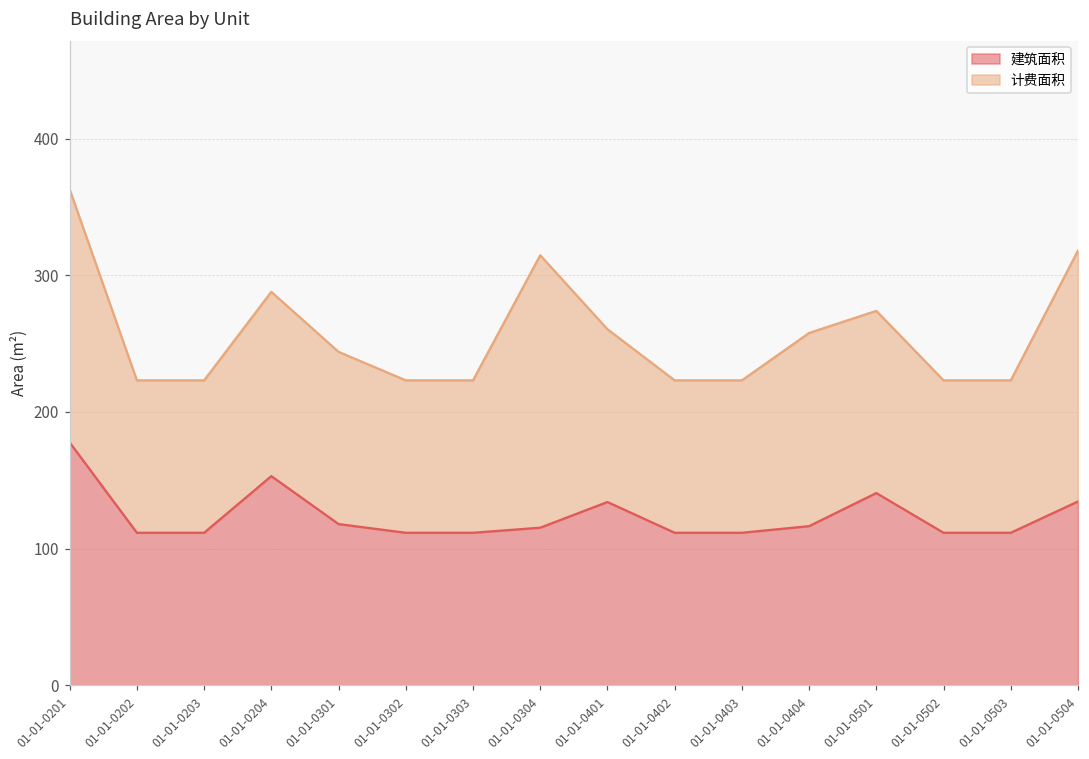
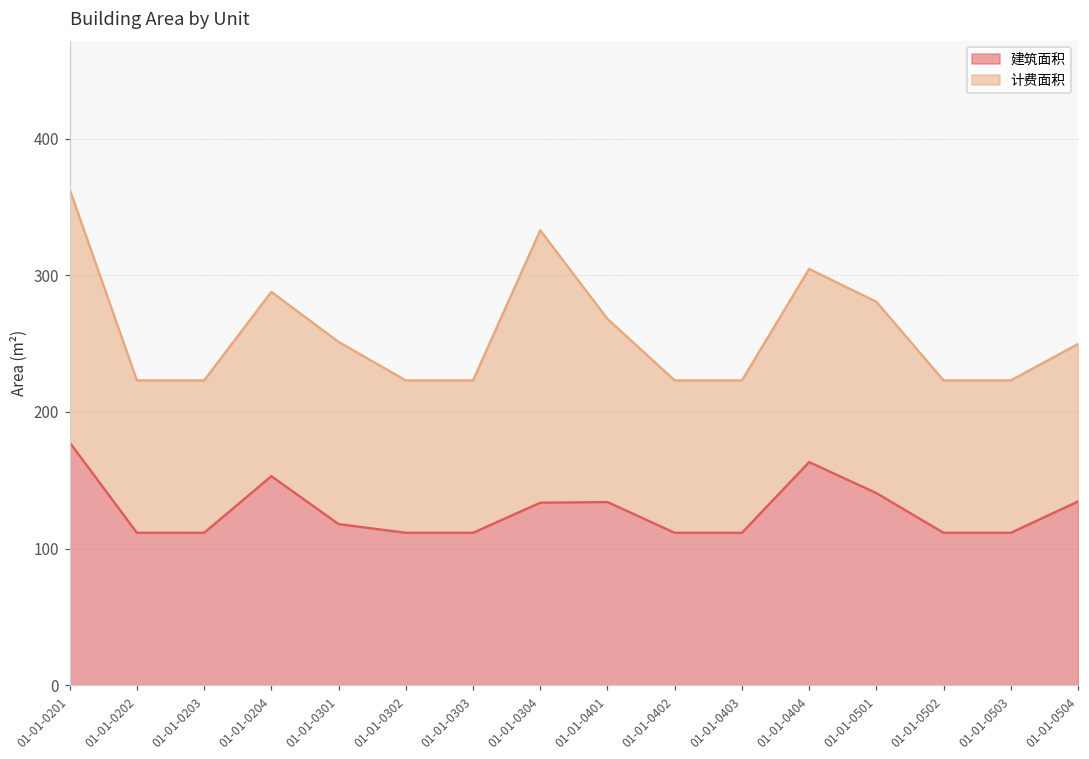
计费面积, 01-01-0301: 126 -> 133
建筑面积, 01-01-0304: 115 -> 134
计费面积, 01-01-0401: 126 -> 134
建筑面积, 01-01-0404: 116 -> 163
计费面积, 01-01-0501: 133 -> 140
计费面积, 01-01-0504: 184 -> 115
